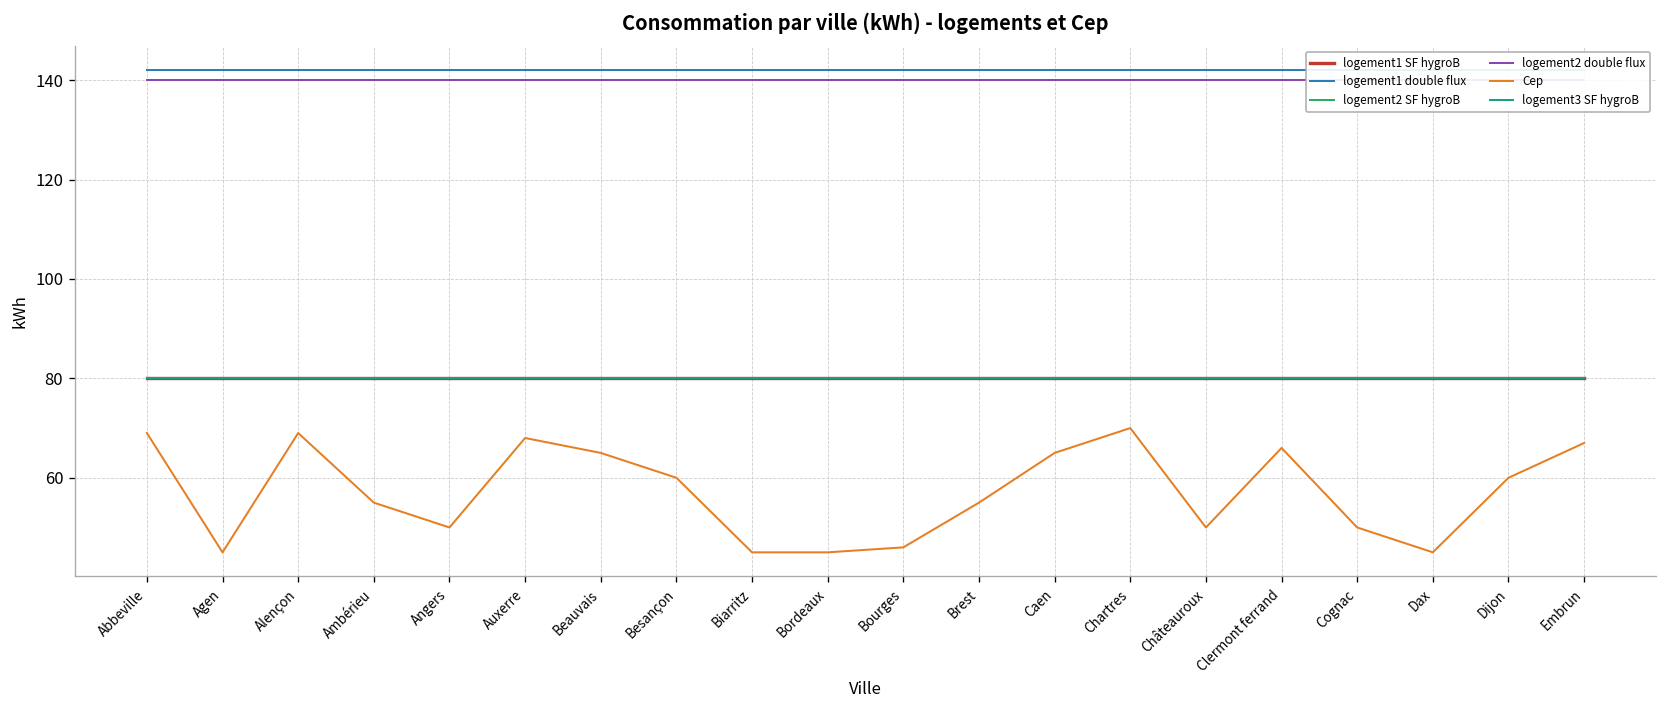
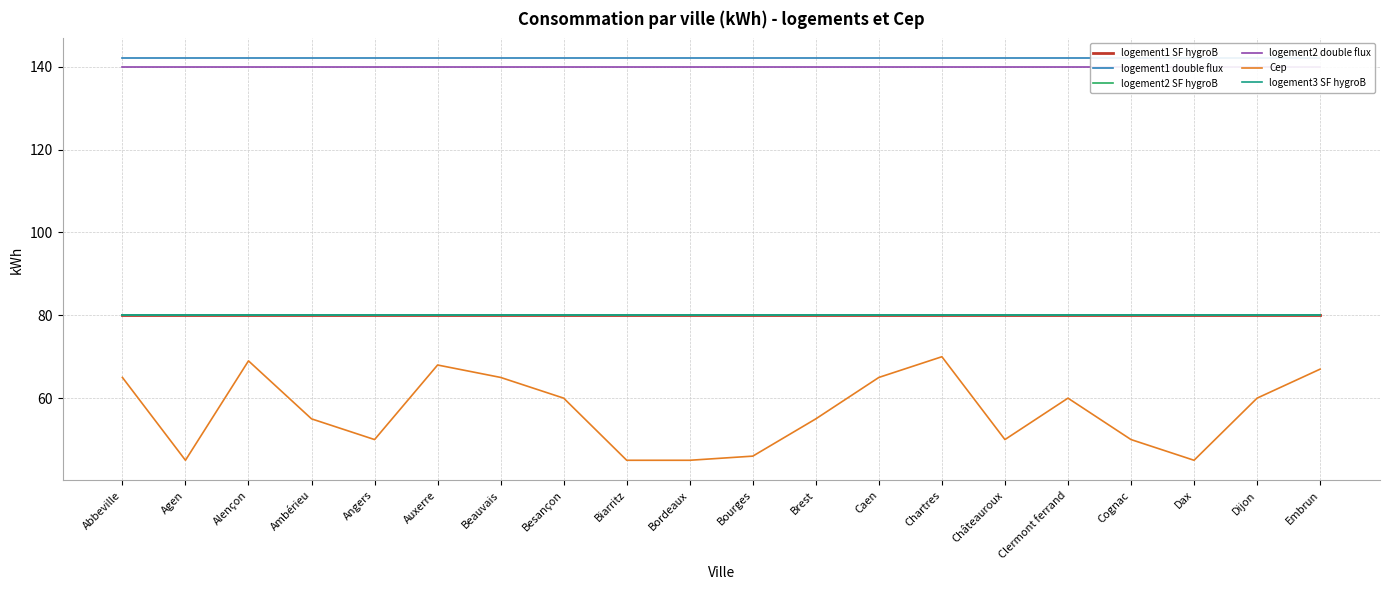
Cep, Abbeville: 69 -> 65
Cep, Clermont ferrand: 66 -> 60
